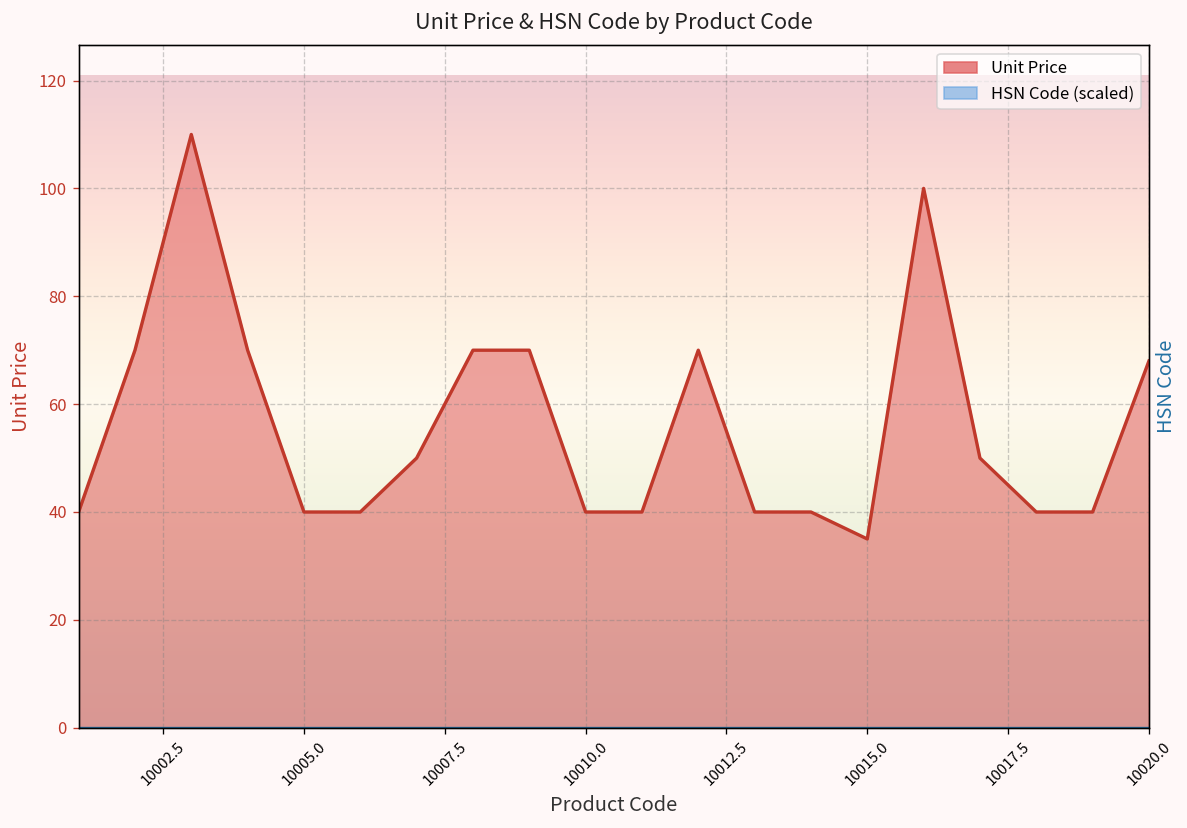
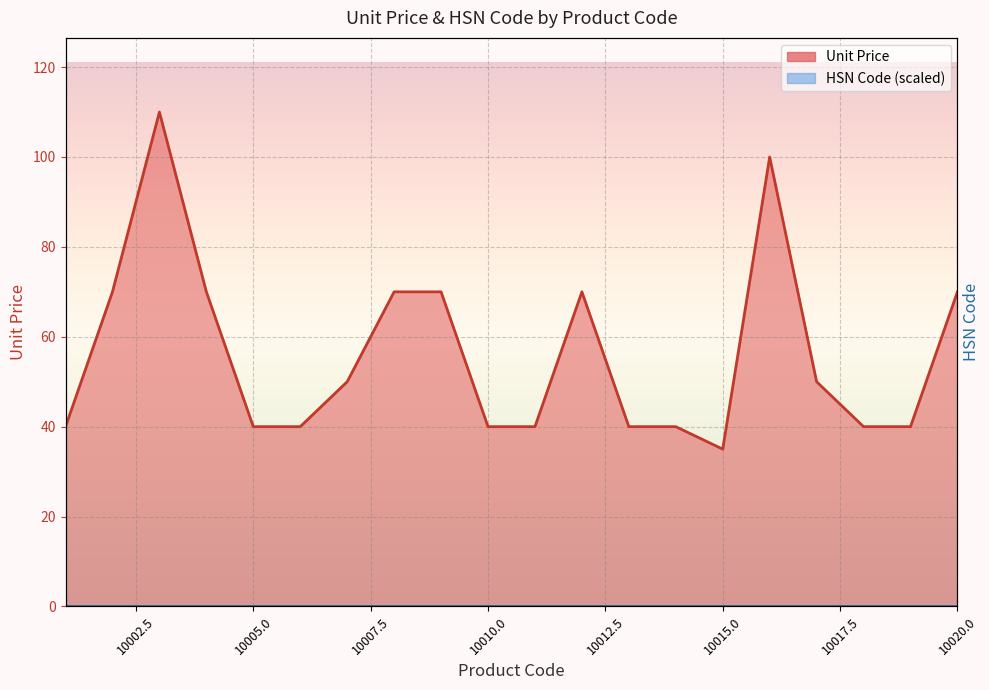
Unit Price, 10020.0: 68 -> 70
